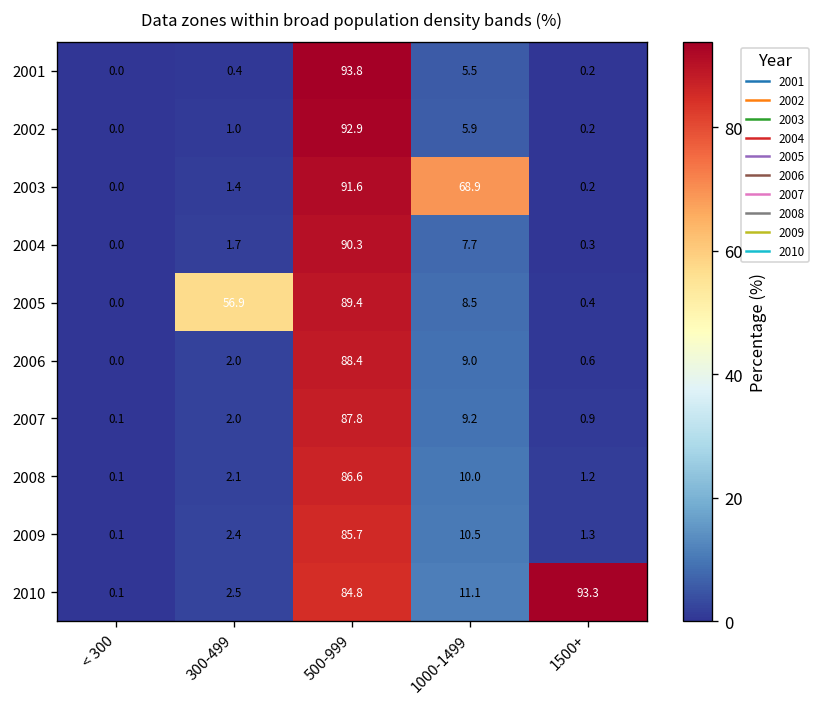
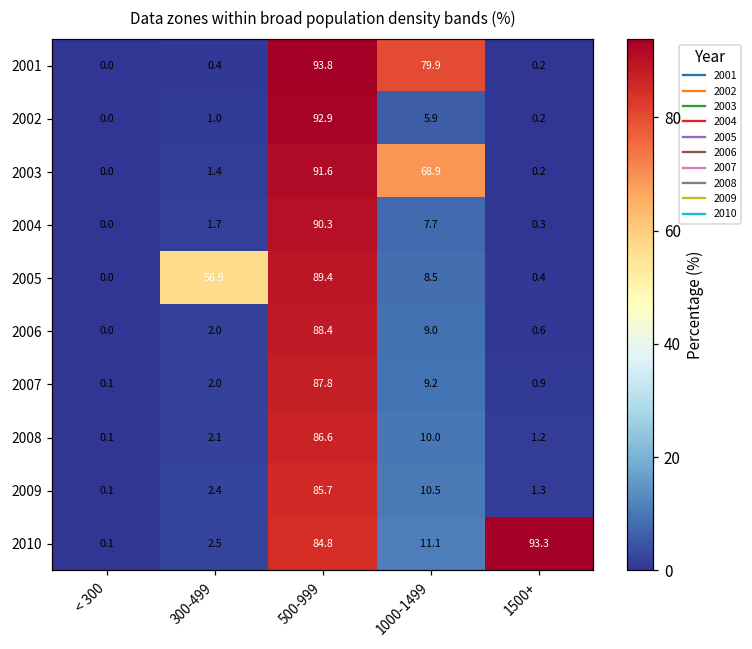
2001, 1000-1499: 5.5 -> 79.9
